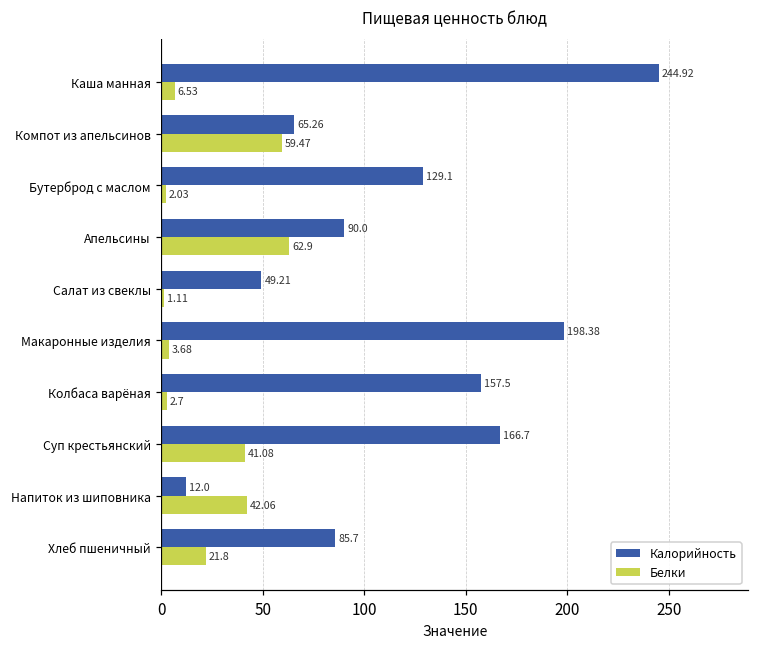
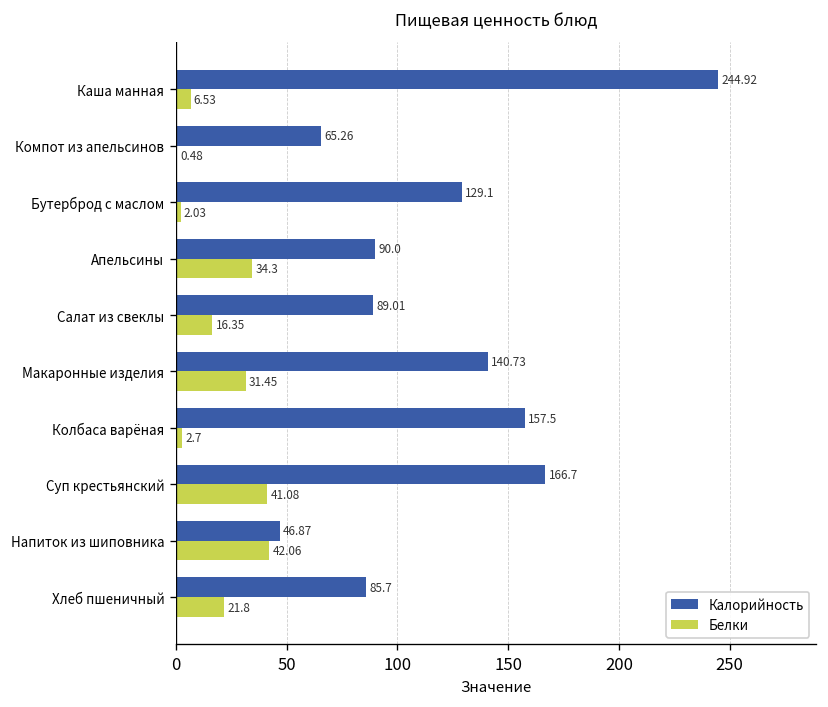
Белки, Компот из апельсинов: 59.47 -> 0.48
Белки, Апельсины: 62.9 -> 34.3
Калорийность, Салат из свеклы: 49.21 -> 89.01
Белки, Салат из свеклы: 1.11 -> 16.35
Калорийность, Макаронные изделия: 198.38 -> 140.73
Белки, Макаронные изделия: 3.68 -> 31.45
Калорийность, Напиток из шиповника: 12.0 -> 46.87
